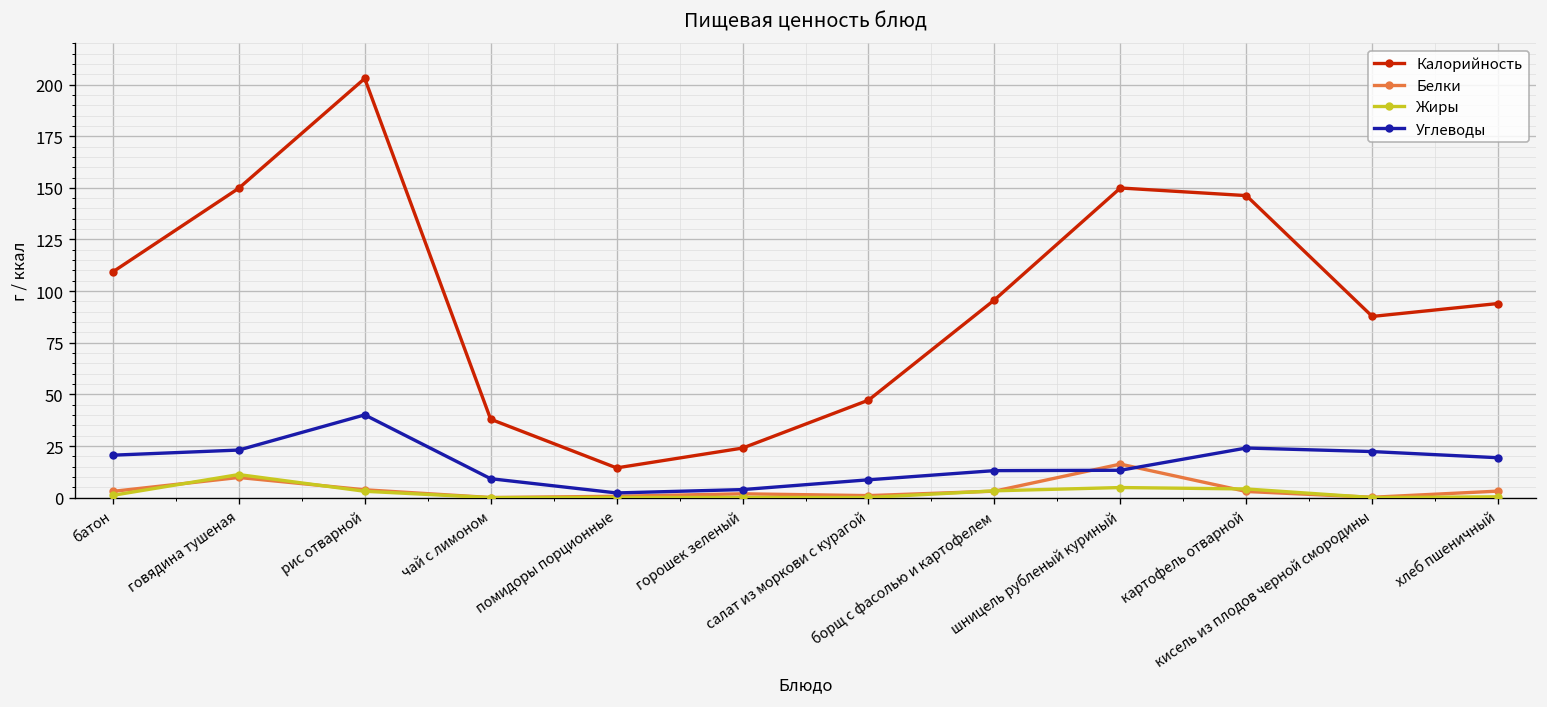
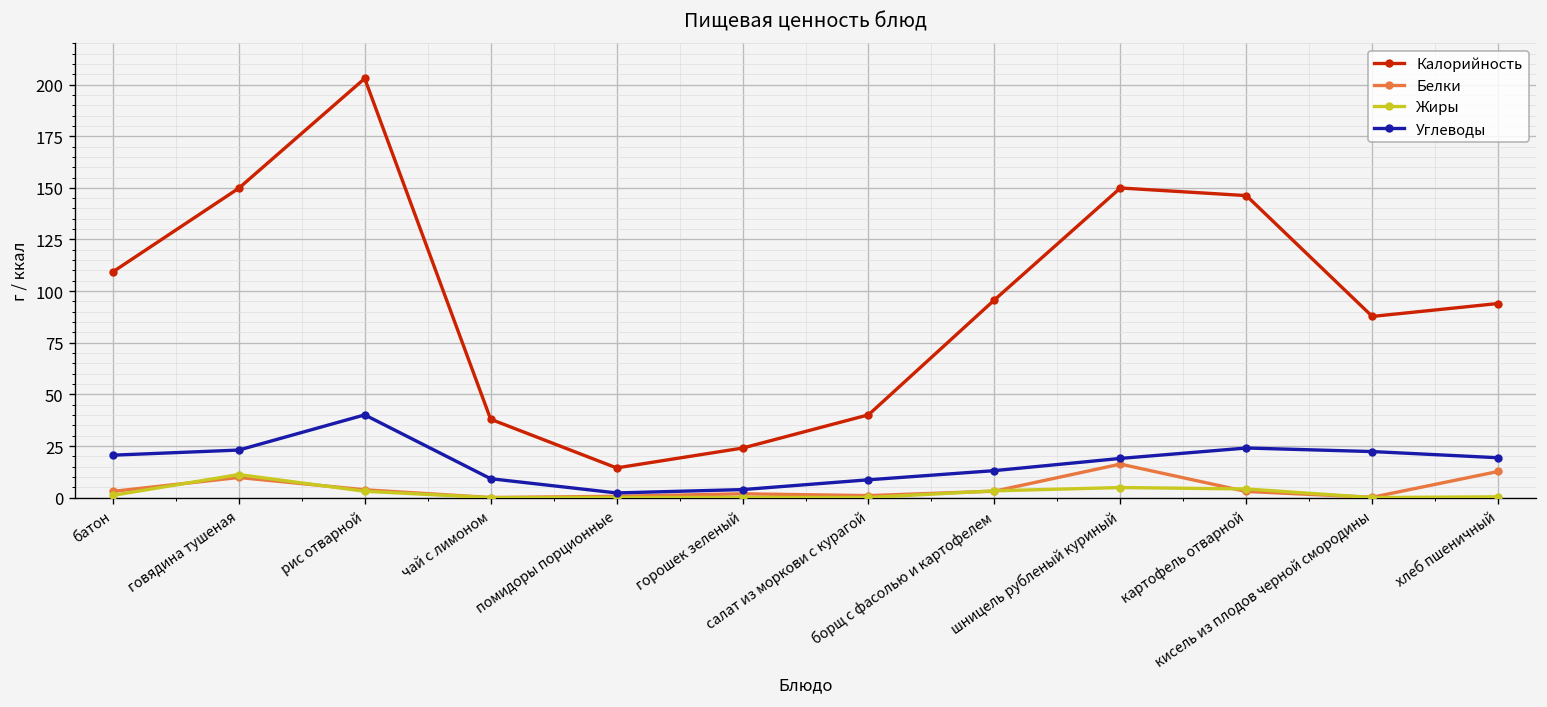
Калорийность, салат из моркови с курагой: 47 -> 40
Углеводы, шницель рубленый куриный: 13 -> 19
Белки, хлеб пшеничный: 3 -> 13
